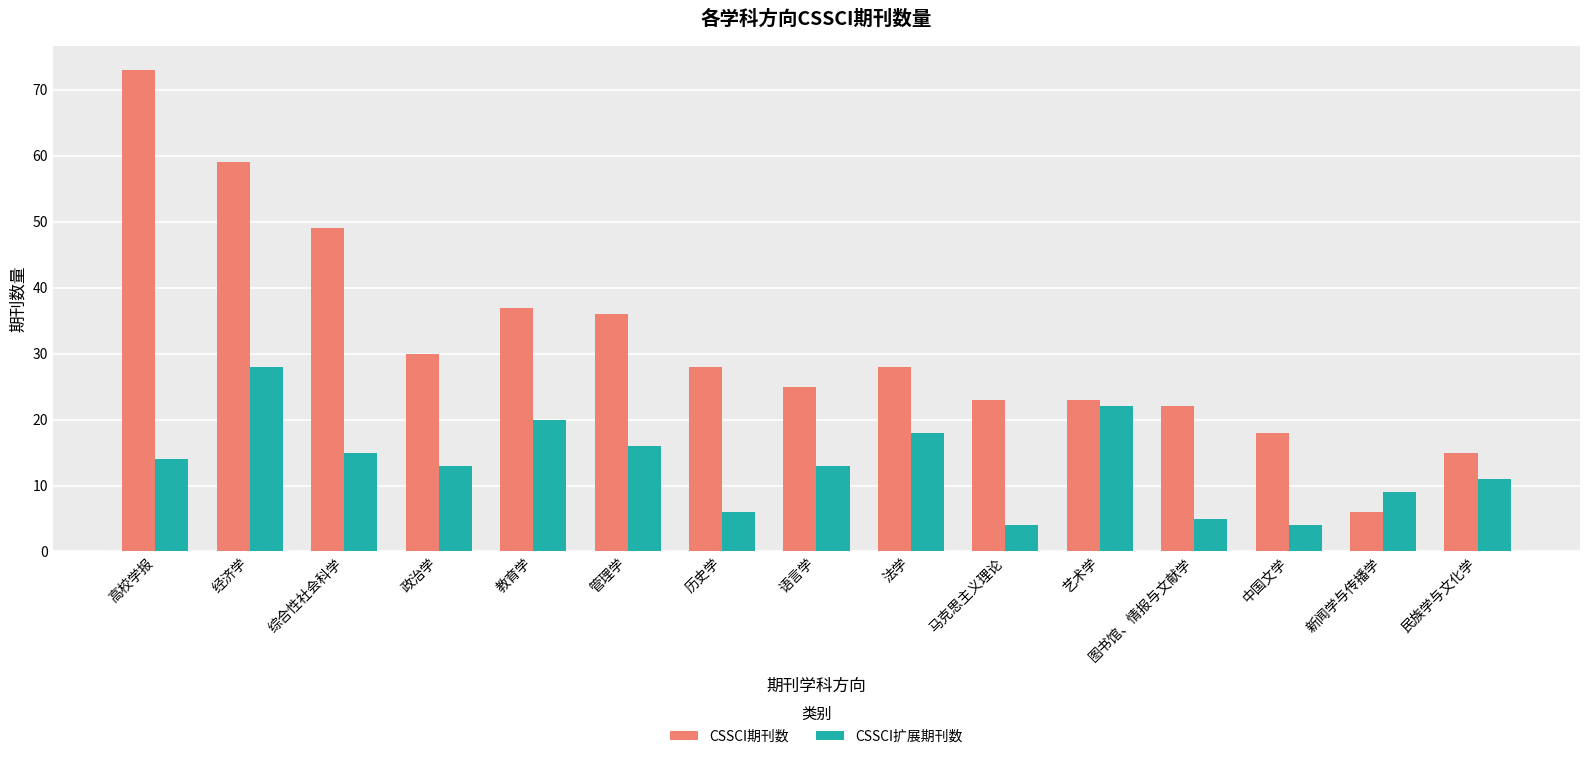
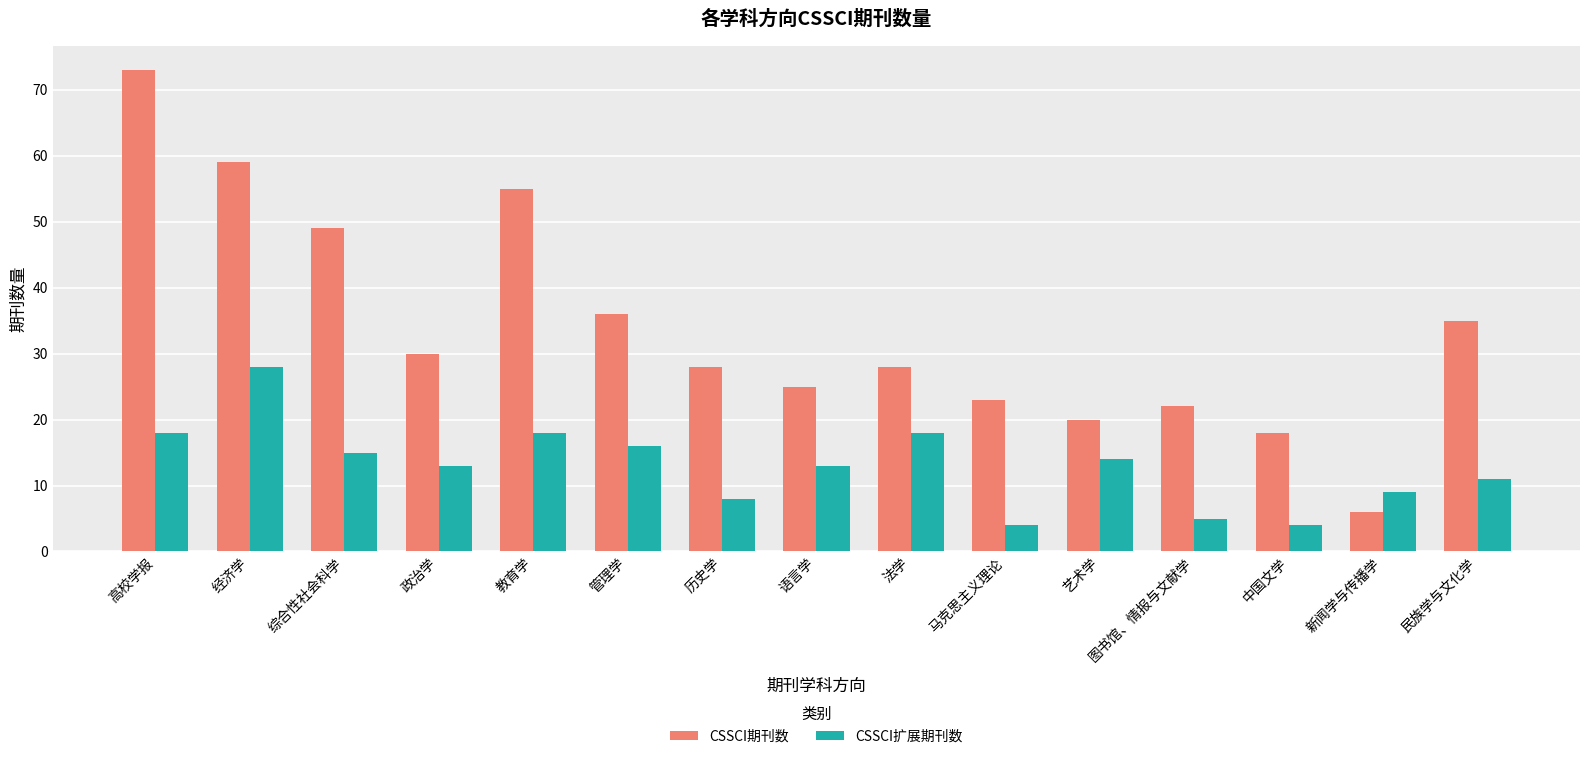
CSSCI扩展期刊数, 高校学报: 14 -> 18
CSSCI期刊数, 教育学: 37 -> 55
CSSCI扩展期刊数, 教育学: 20 -> 18
CSSCI扩展期刊数, 历史学: 6 -> 8
CSSCI期刊数, 艺术学: 23 -> 20
CSSCI扩展期刊数, 艺术学: 22 -> 14
CSSCI期刊数, 民族学与文化学: 15 -> 35
